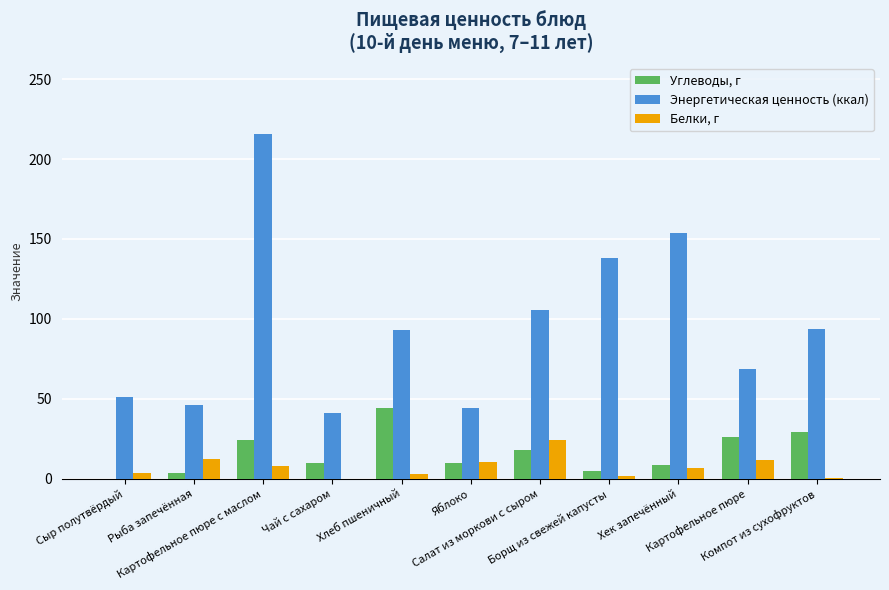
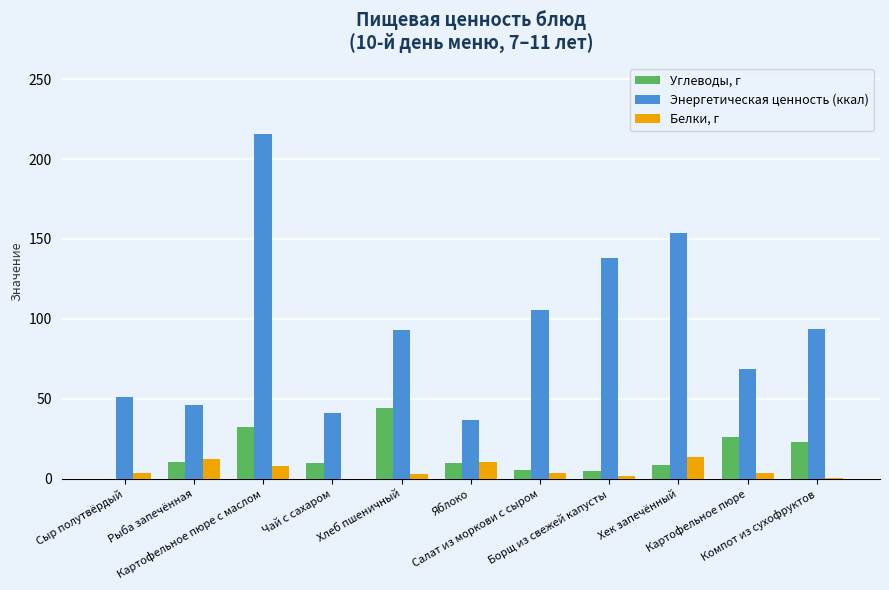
Углеводы, г, Рыба запечённая: 3 -> 10
Углеводы, г, Картофельное пюре с маслом: 25 -> 32
Энергетическая ценность (ккал), Яблоко: 44 -> 37
Углеводы, г, Салат из моркови с сыром: 18 -> 6
Белки, г, Салат из моркови с сыром: 24 -> 4
Белки, г, Хек запечённый: 7 -> 13
Белки, г, Картофельное пюре: 12 -> 4
Углеводы, г, Компот из сухофруктов: 29 -> 23
